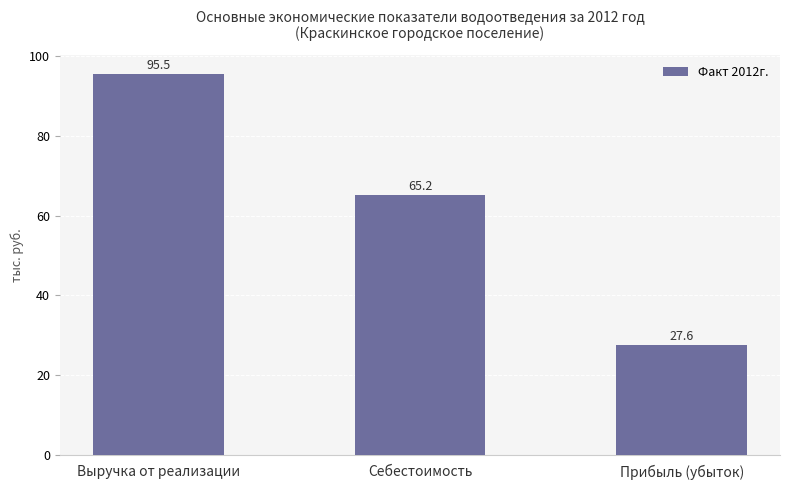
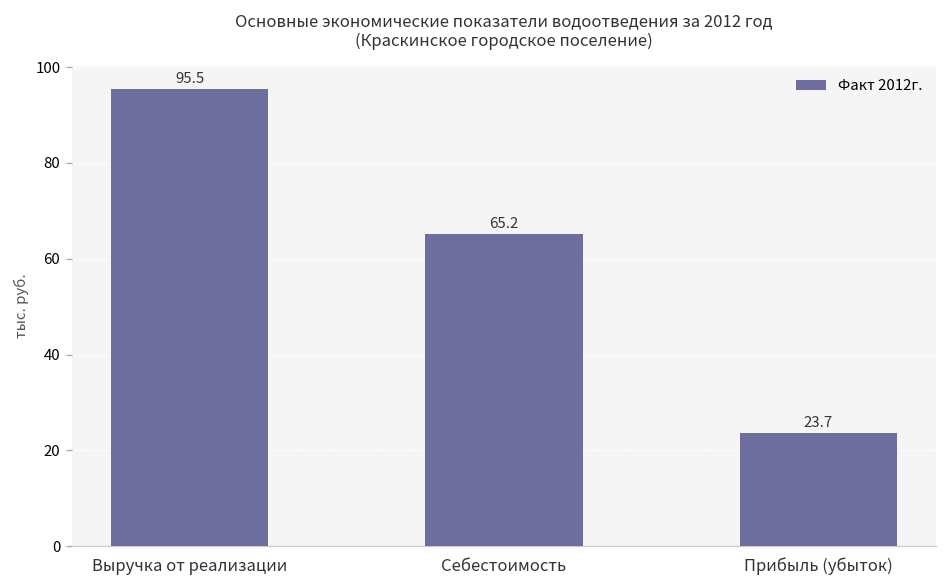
Прибыль (убыток): 27.6 -> 23.7
